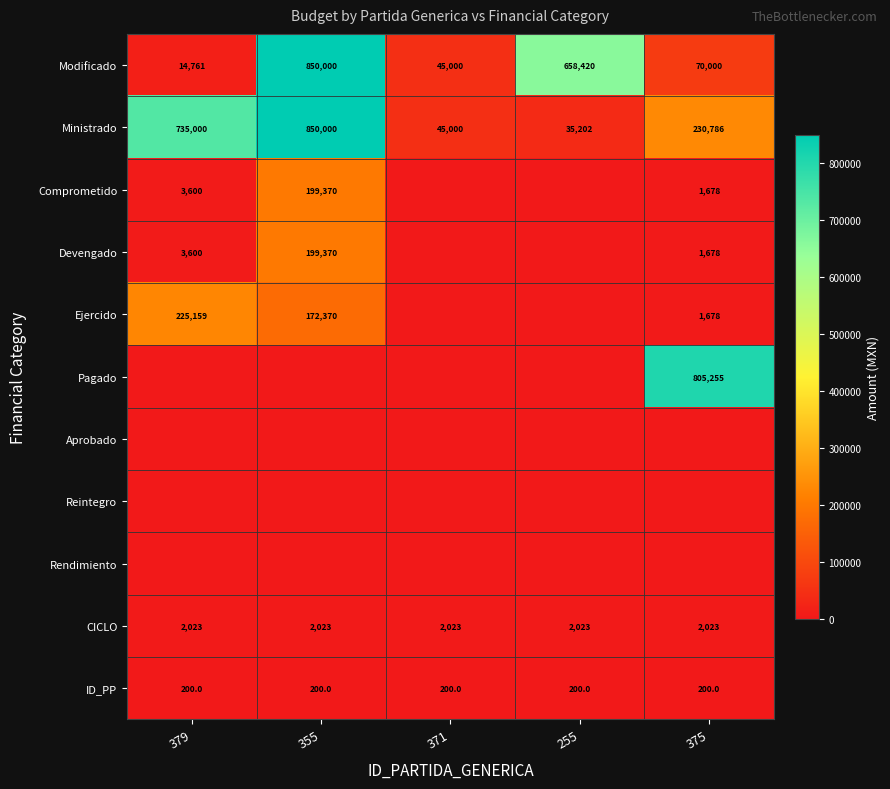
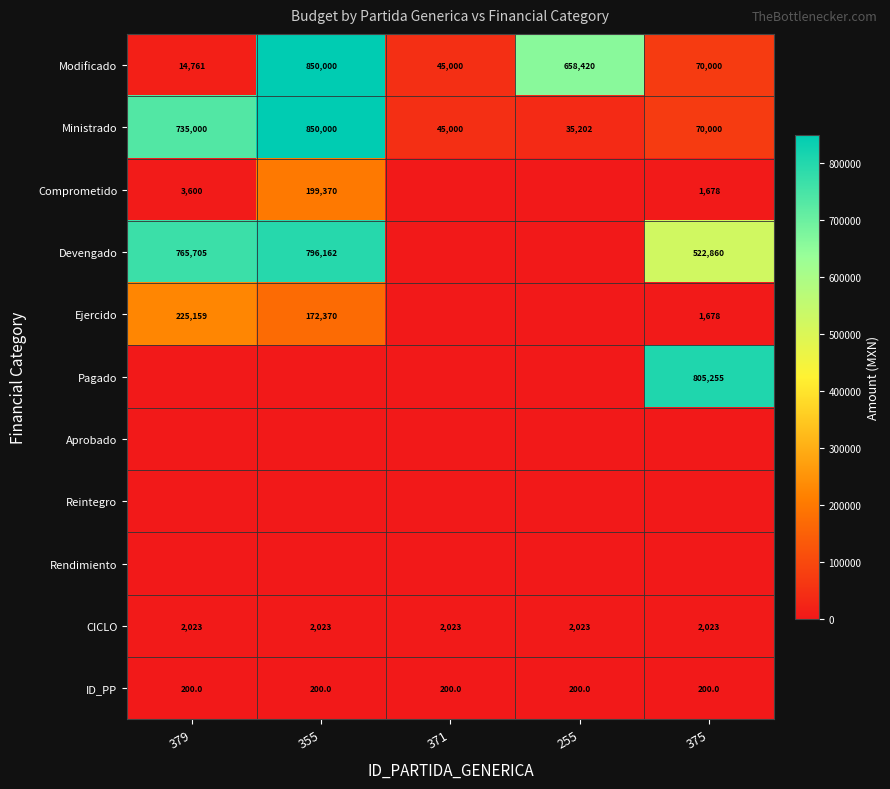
Ministrado, 375: 230,786 -> 70,000
Devengado, 379: 3,600 -> 765,705
Devengado, 355: 199,370 -> 796,162
Devengado, 375: 1,678 -> 522,860
